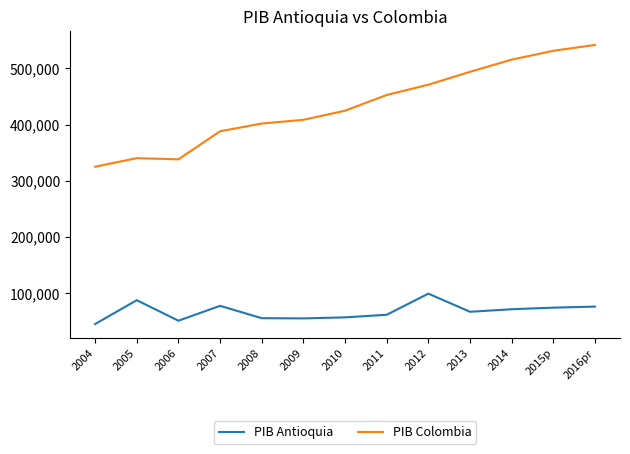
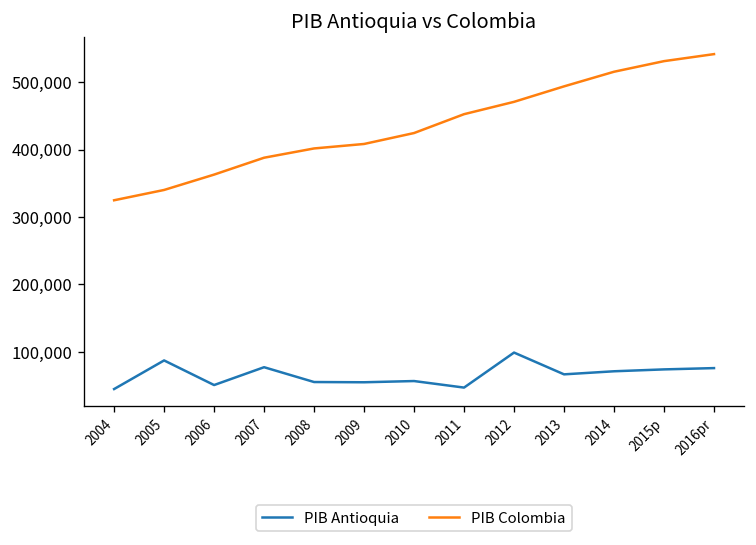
PIB Colombia, 2006: 340,000 -> 360,000
PIB Antioquia, 2011: 60,000 -> 50,000
